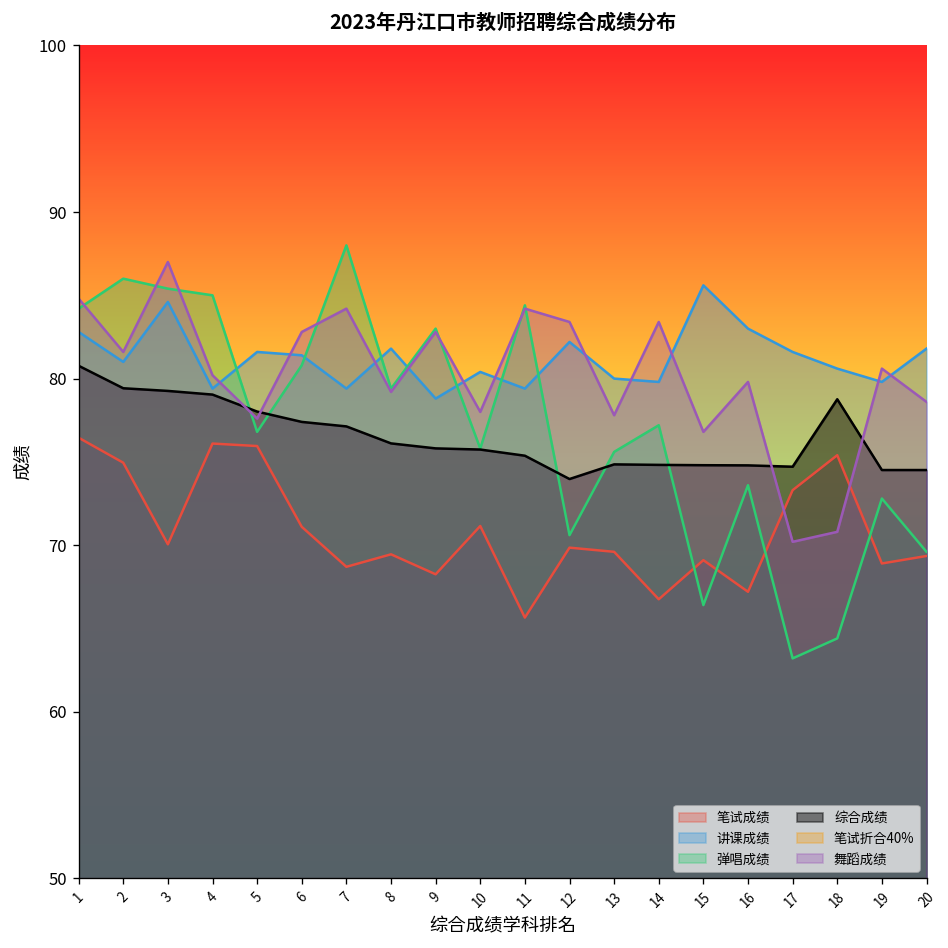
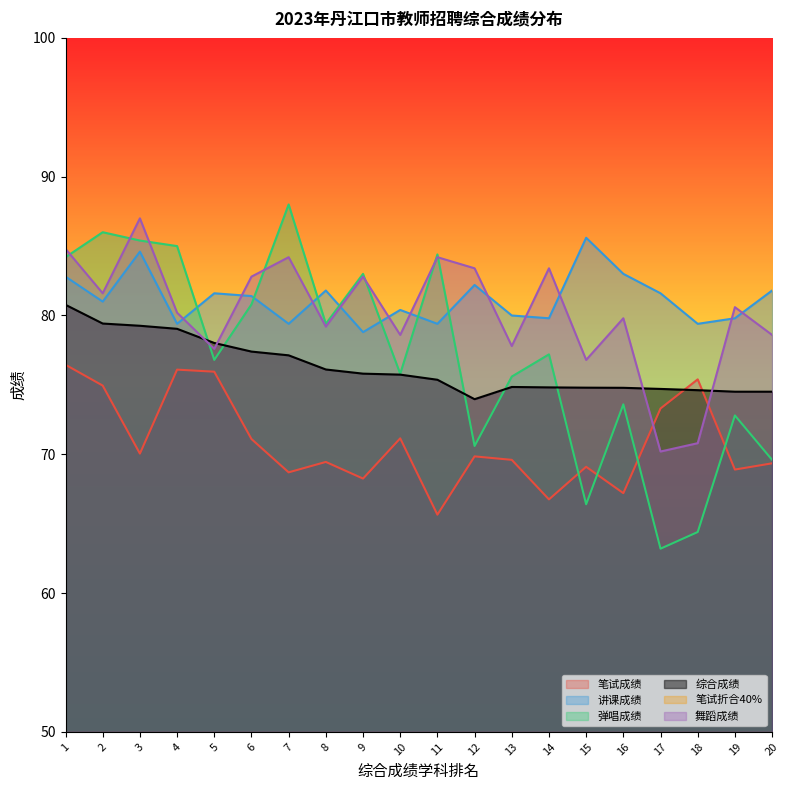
舞蹈成绩, 10: 78.0 -> 78.6
讲课成绩, 18: 80.6 -> 79.4
综合成绩, 18: 78.8 -> 74.6
